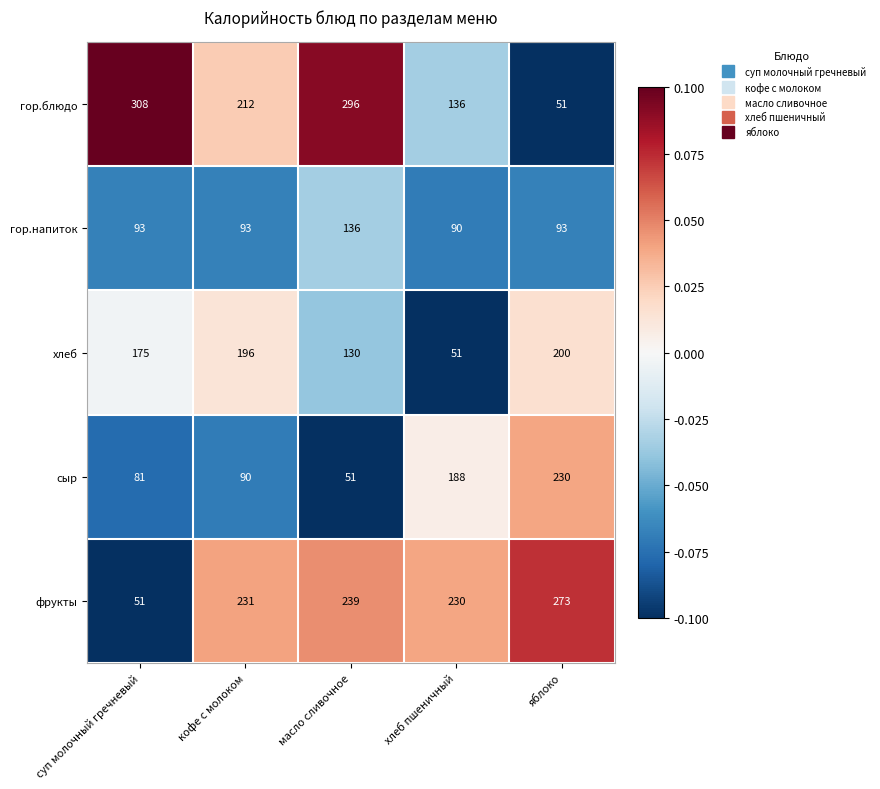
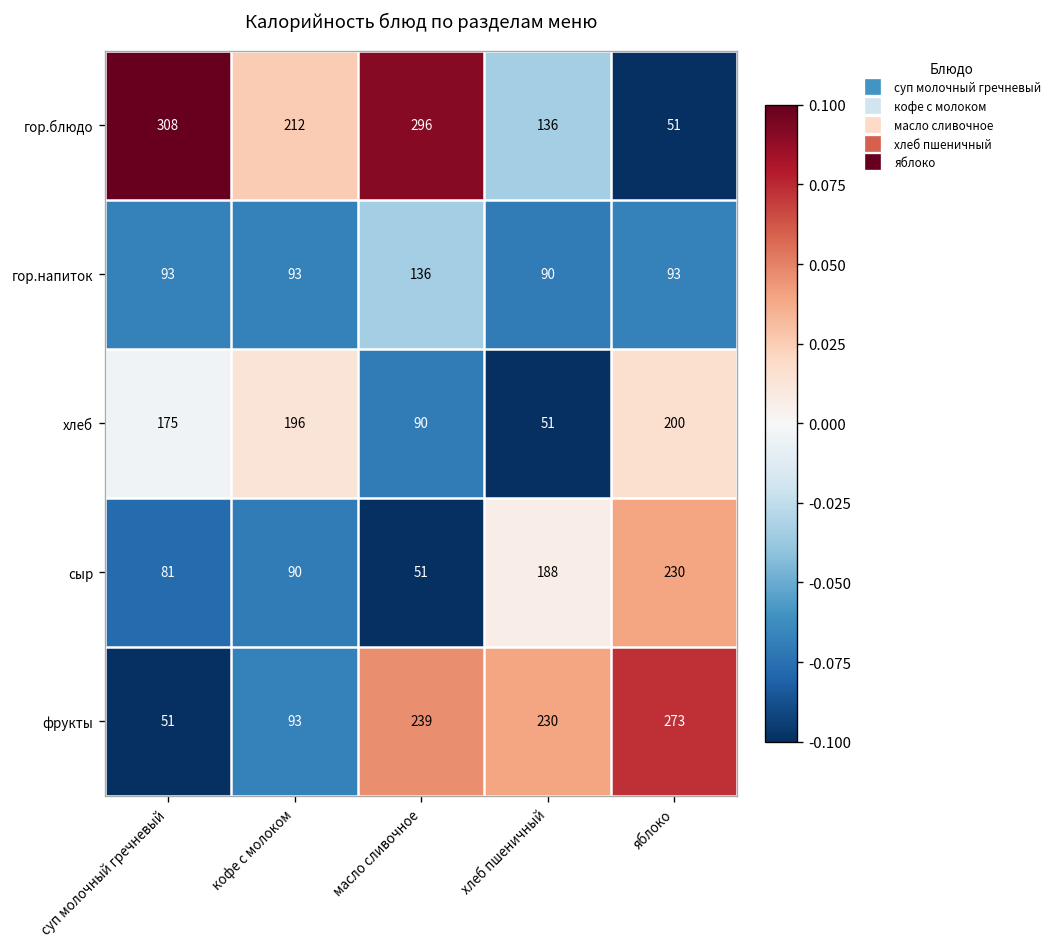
хлеб, масло сливочное: 130 -> 90
фрукты, кофе с молоком: 231 -> 93
